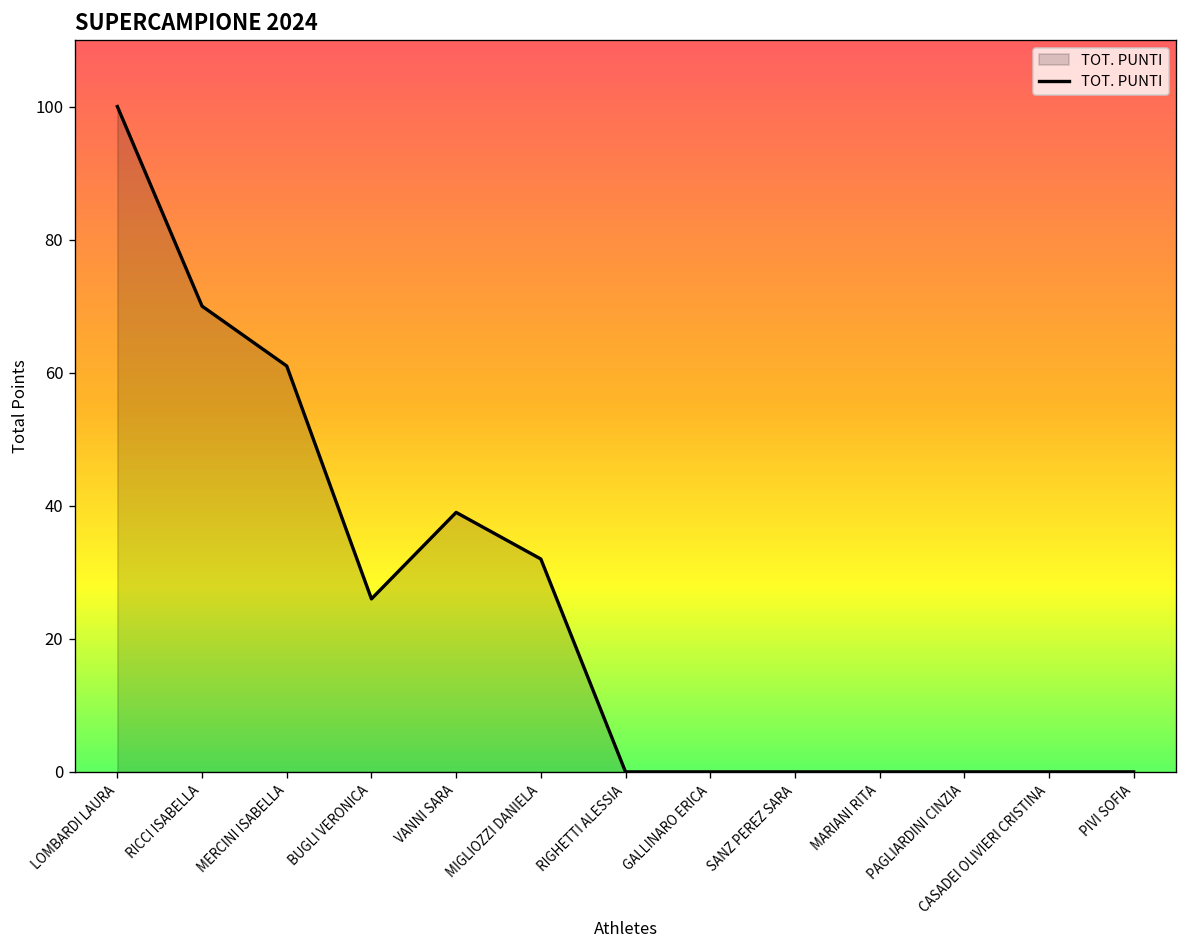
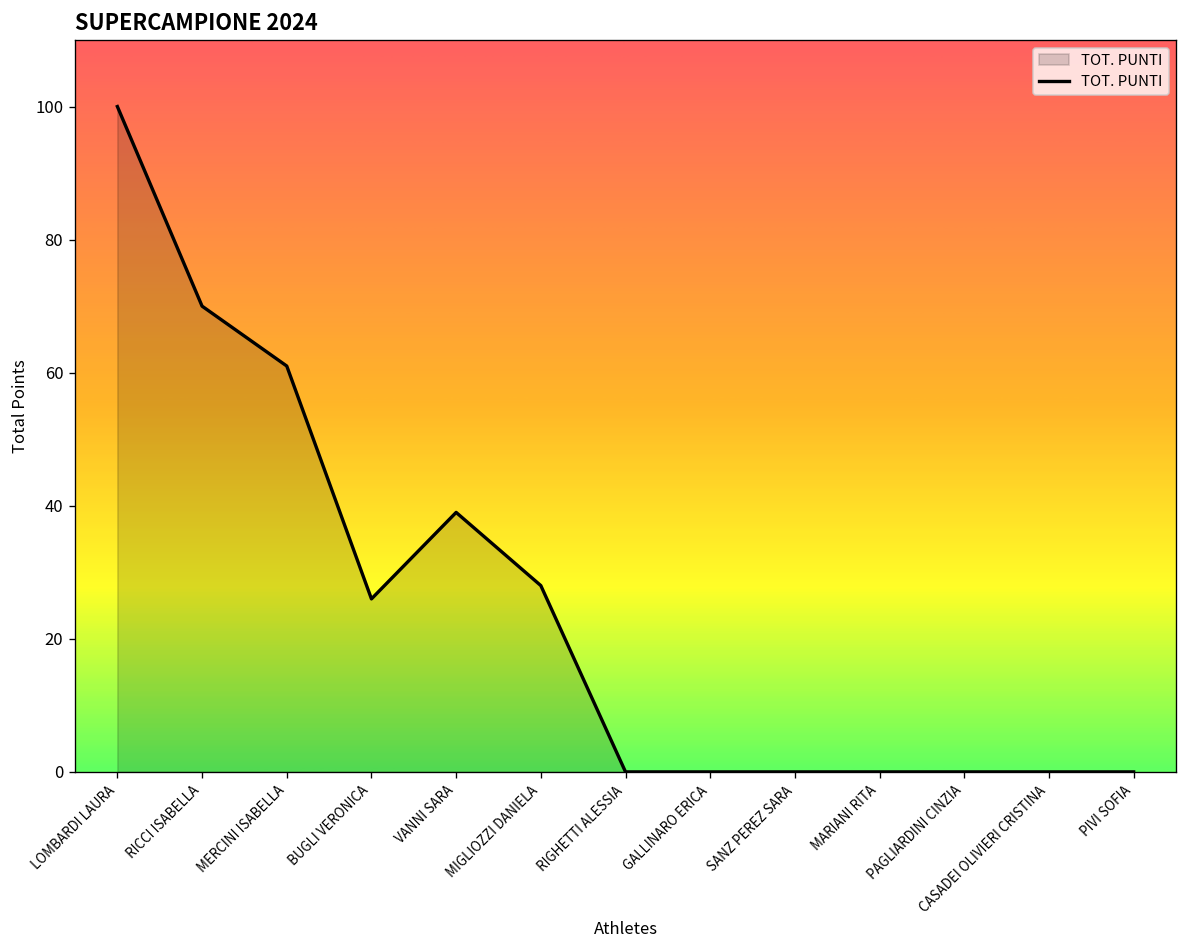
MIGLIOZZI DANIELA: 32 -> 28
